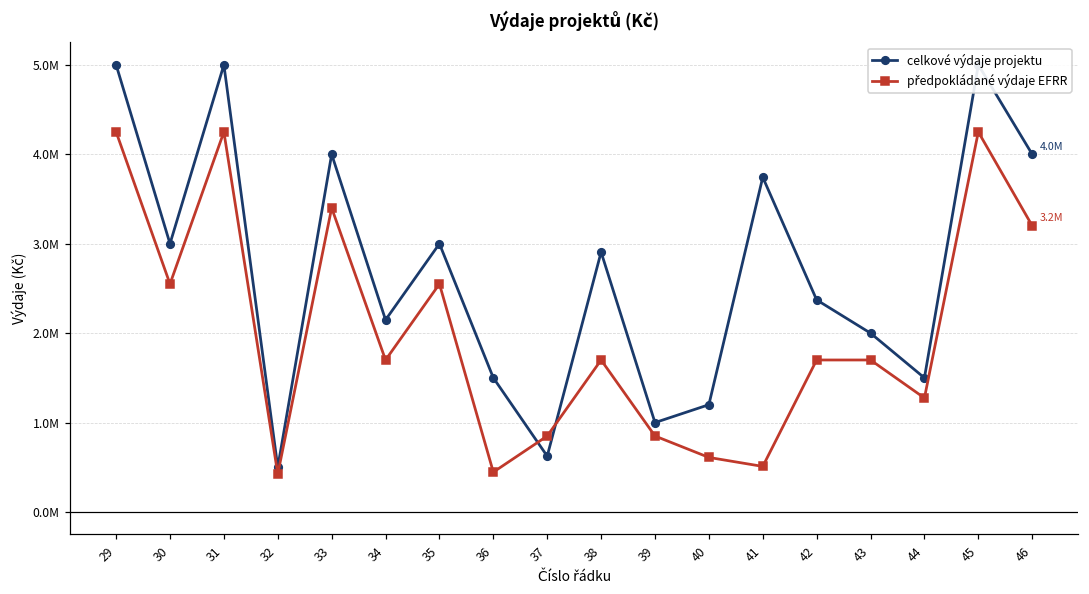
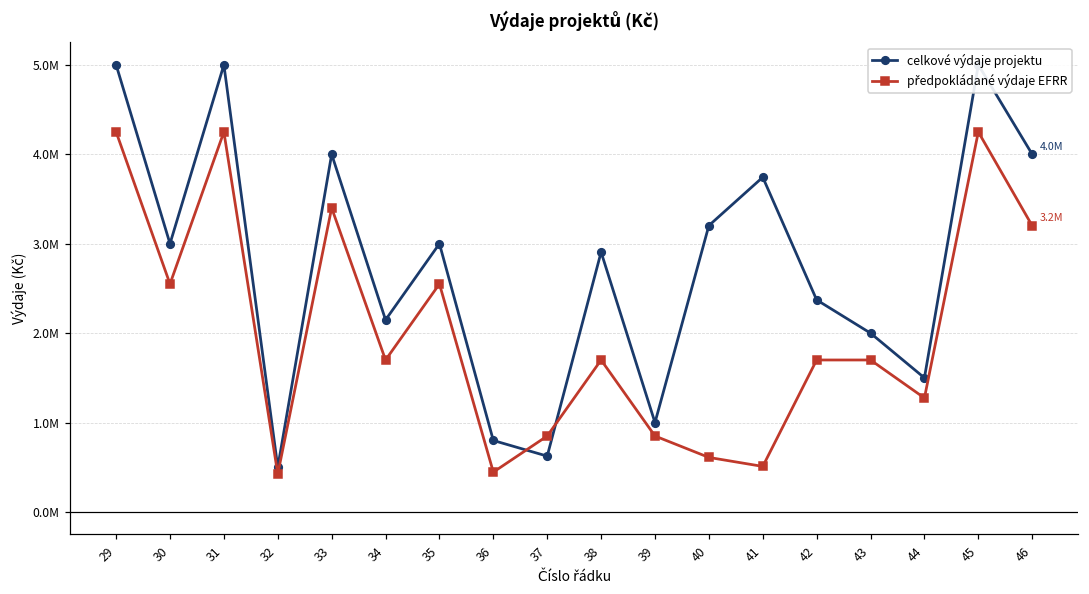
celkové výdaje projektu, 36: 1500000 -> 800000
celkové výdaje projektu, 40: 1200000 -> 3200000
